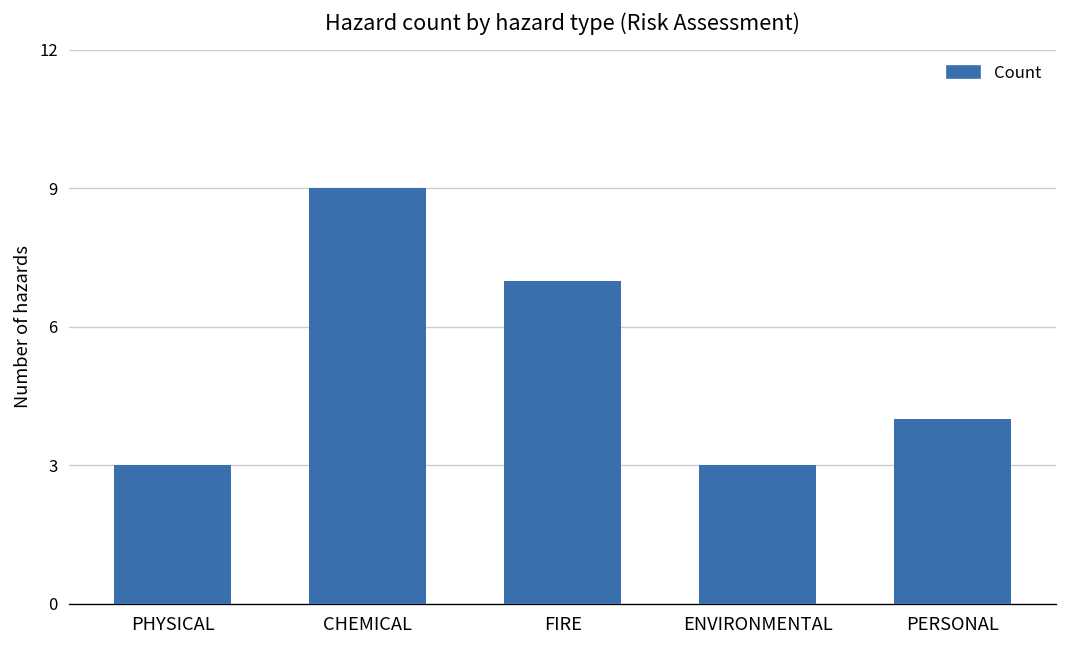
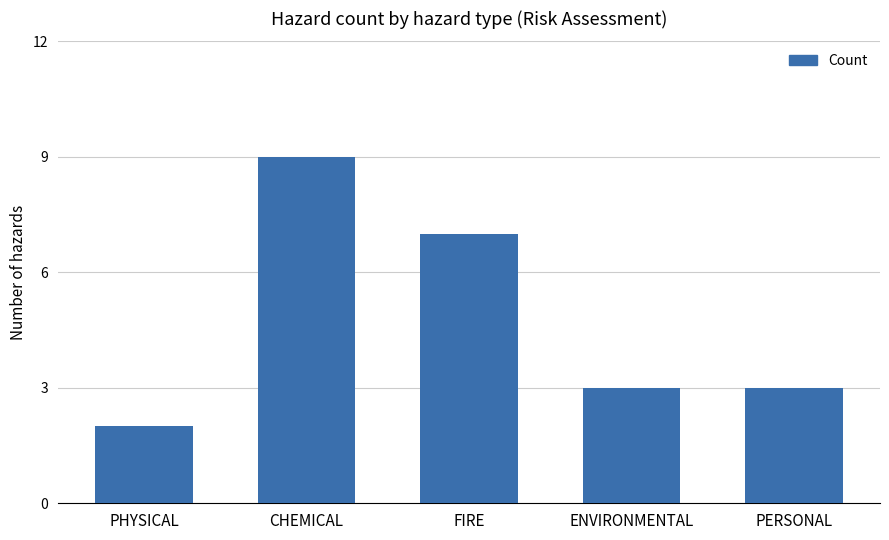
PHYSICAL: 3 -> 2
PERSONAL: 4 -> 3
